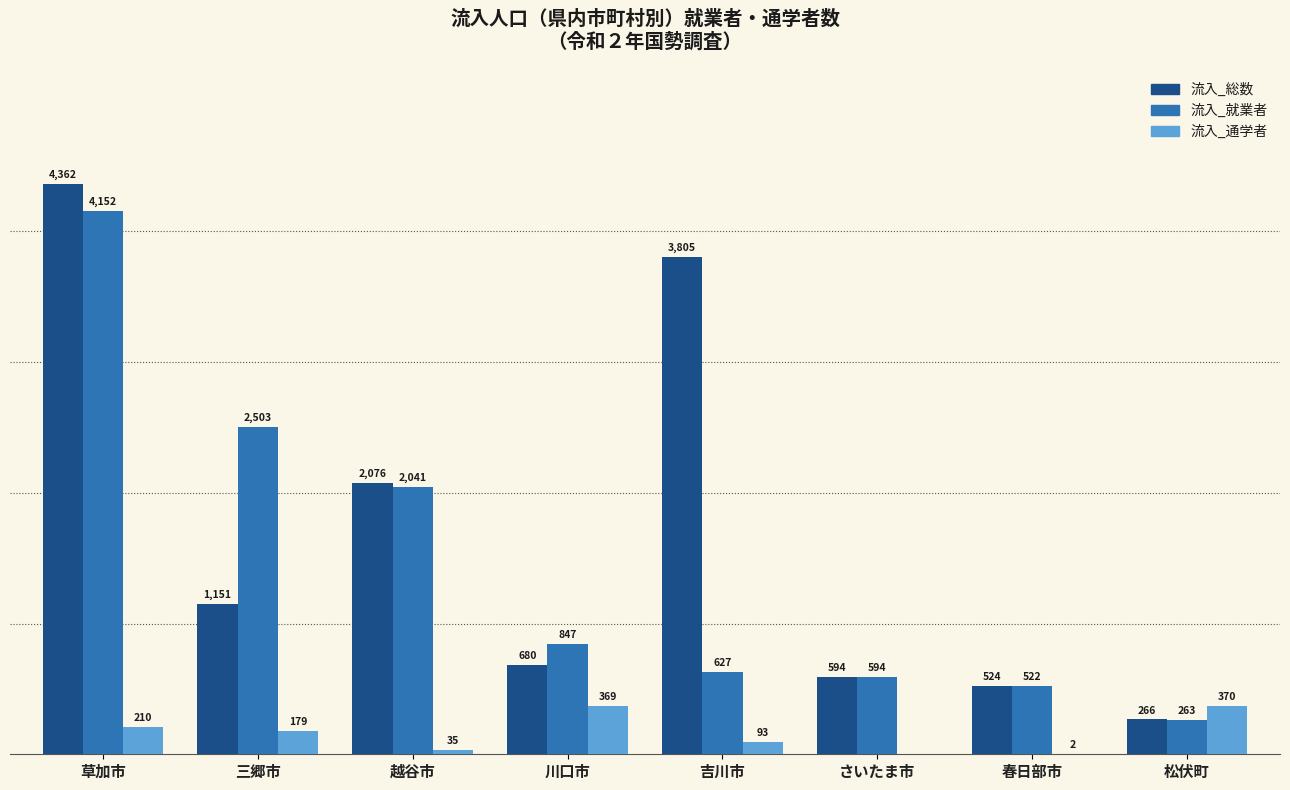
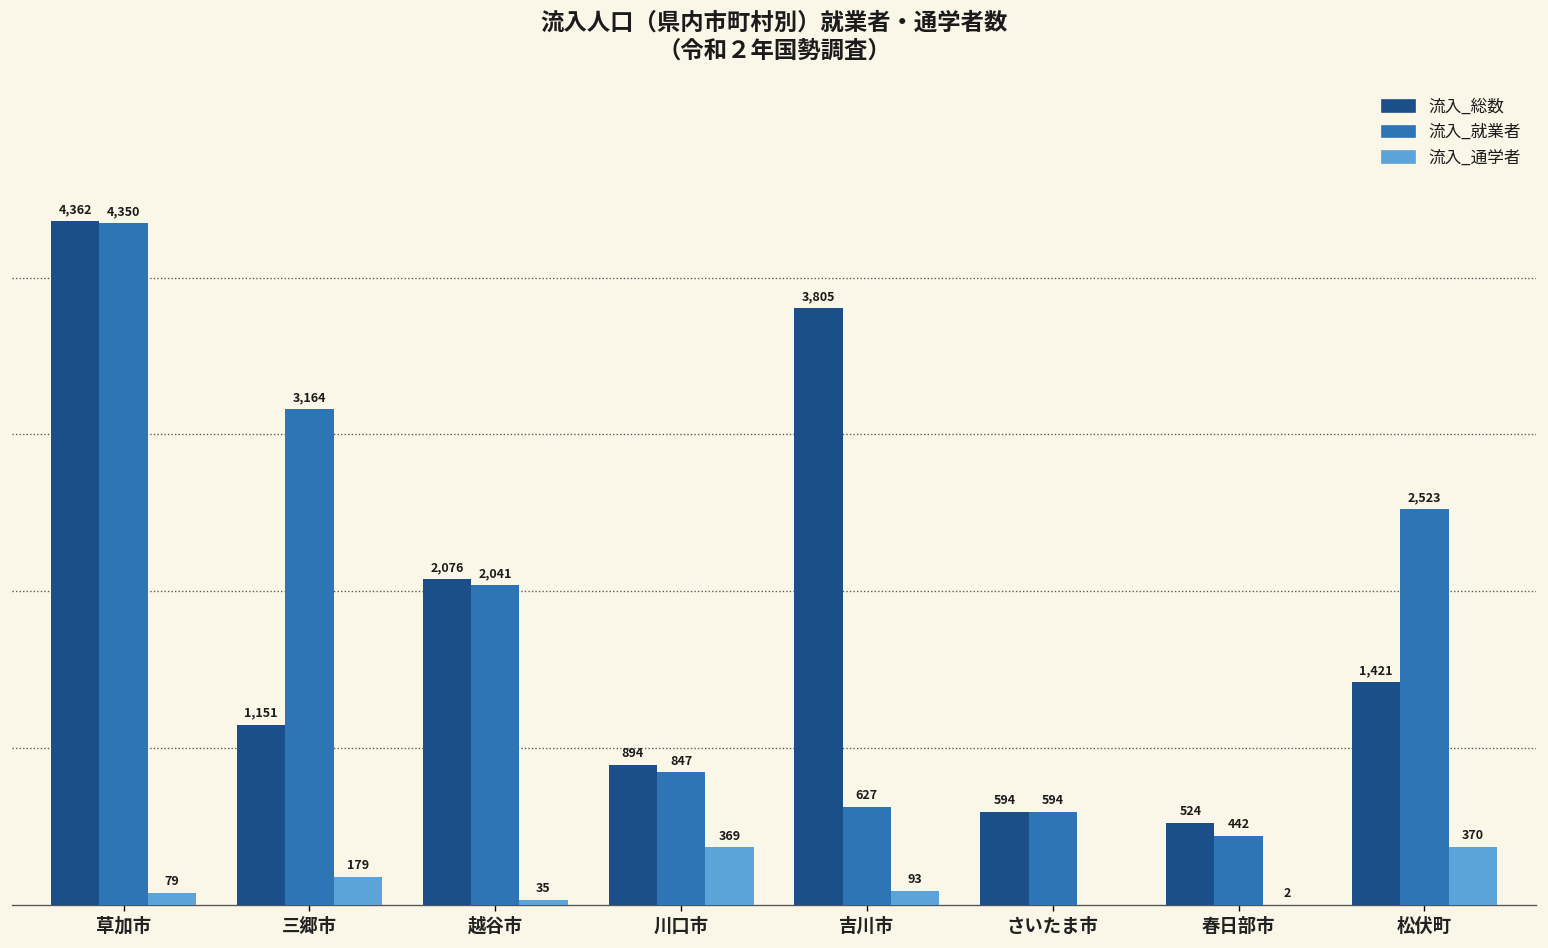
流入_就業者, 草加市: 4,152 -> 4,350
流入_通学者, 草加市: 210 -> 79
流入_就業者, 三郷市: 2,503 -> 3,164
流入_総数, 川口市: 680 -> 894
流入_就業者, 春日部市: 522 -> 442
流入_総数, 松伏町: 266 -> 1,421
流入_就業者, 松伏町: 263 -> 2,523
